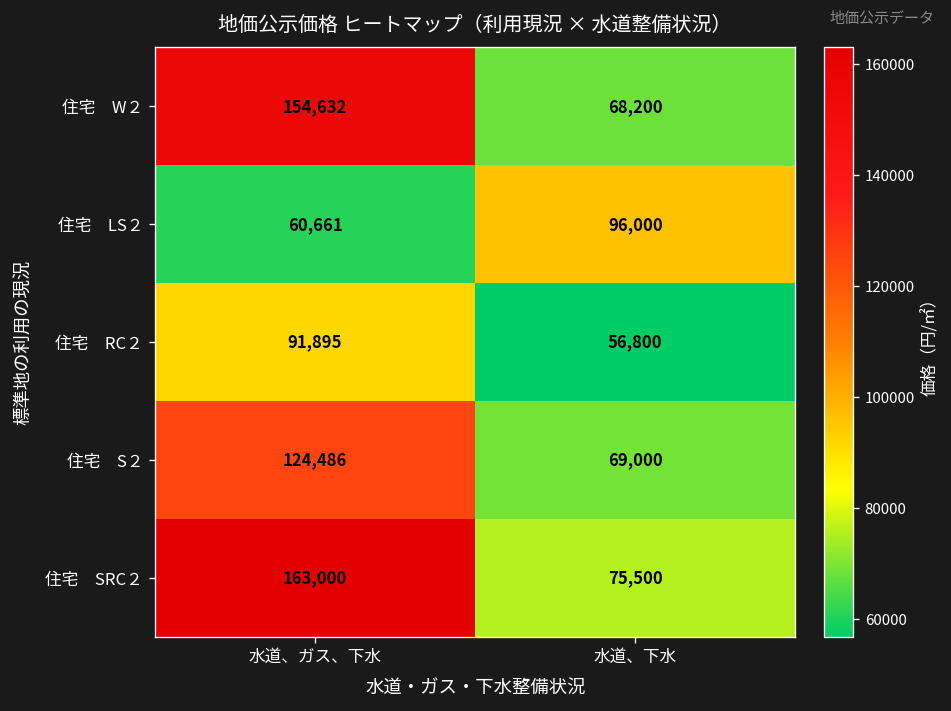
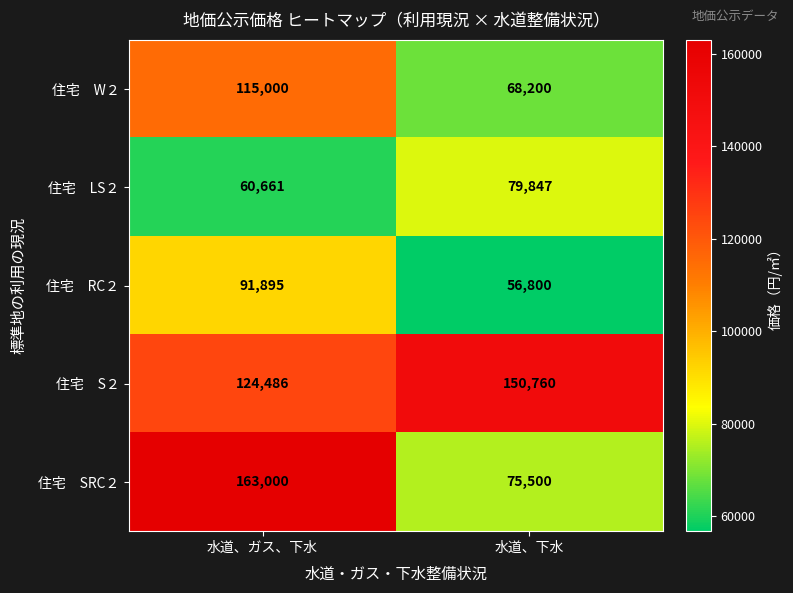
住宅 W２, 水道、ガス、下水: 154,632 -> 115,000
住宅 LS２, 水道、下水: 96,000 -> 79,847
住宅 S２, 水道、下水: 69,000 -> 150,760
